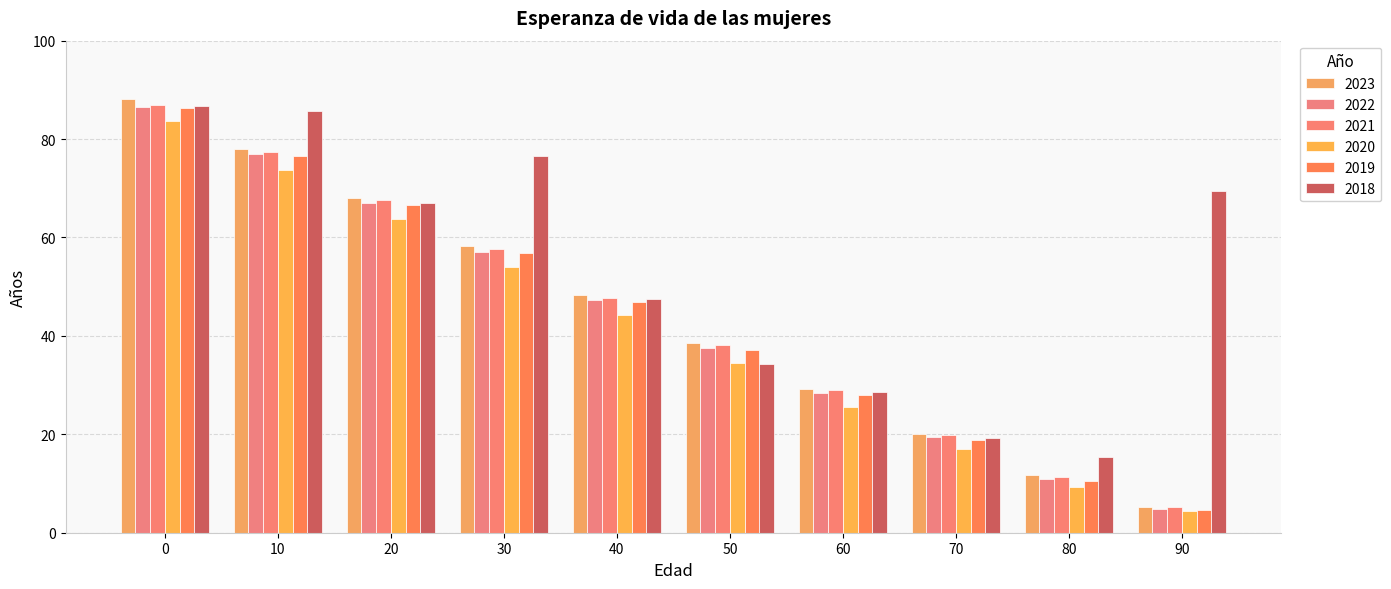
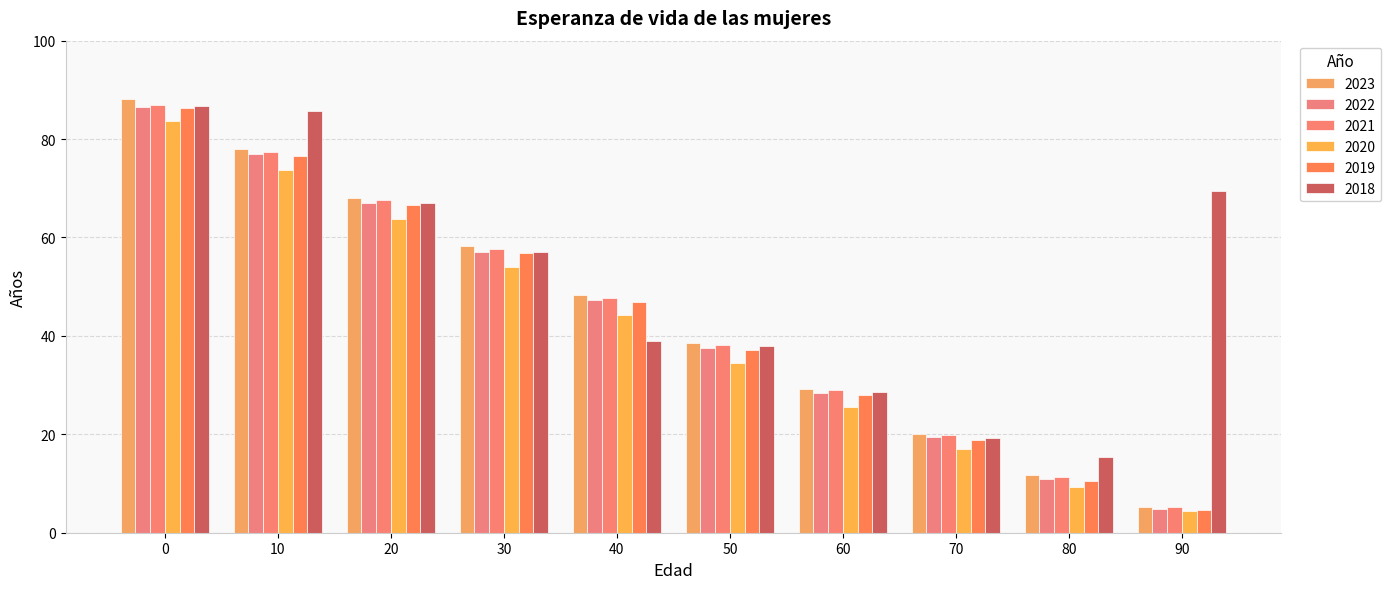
2018, 30: 77 -> 57
2018, 40: 47 -> 39
2018, 50: 34 -> 38
